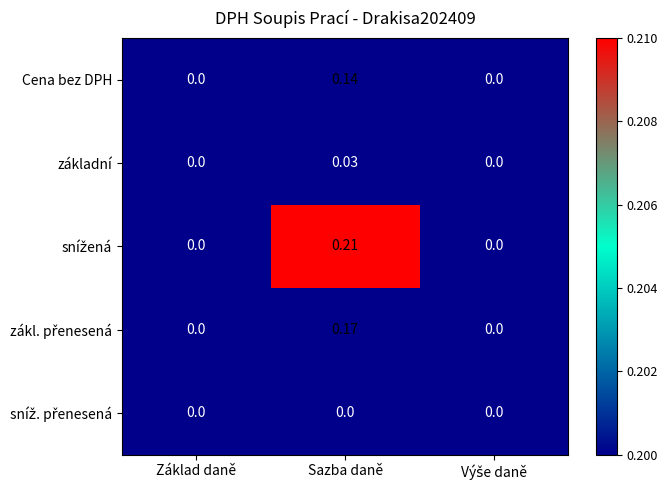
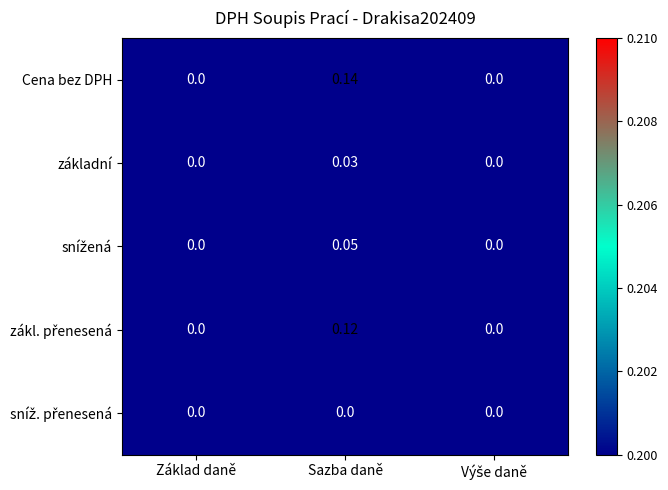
snížená, Sazba daně: 0.21 -> 0.05
zákl. přenesená, Sazba daně: 0.17 -> 0.12
